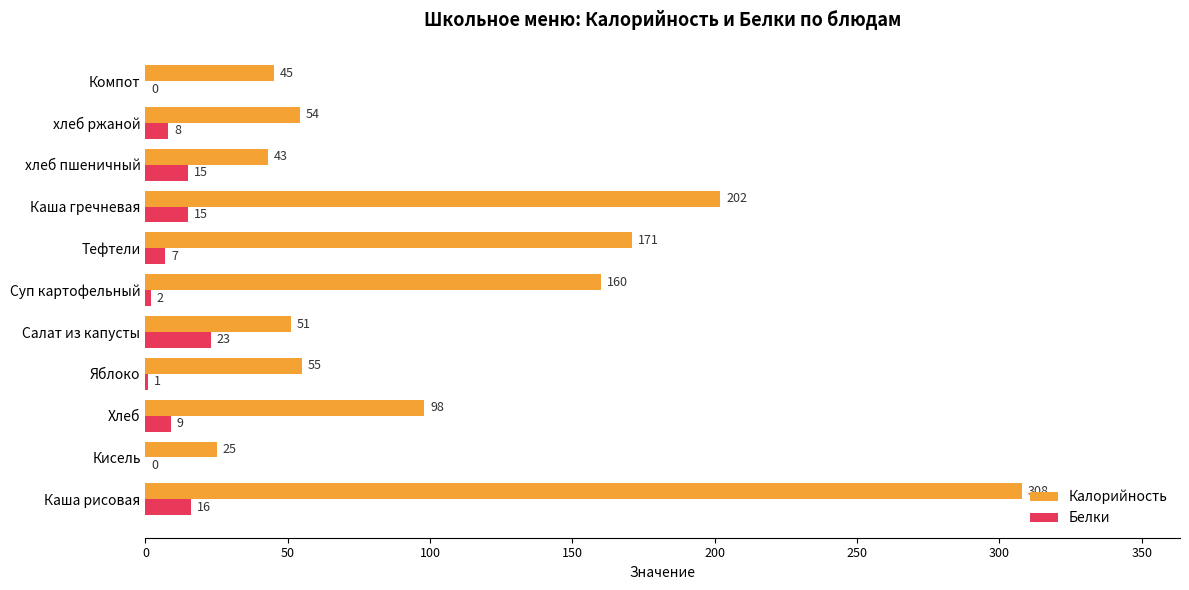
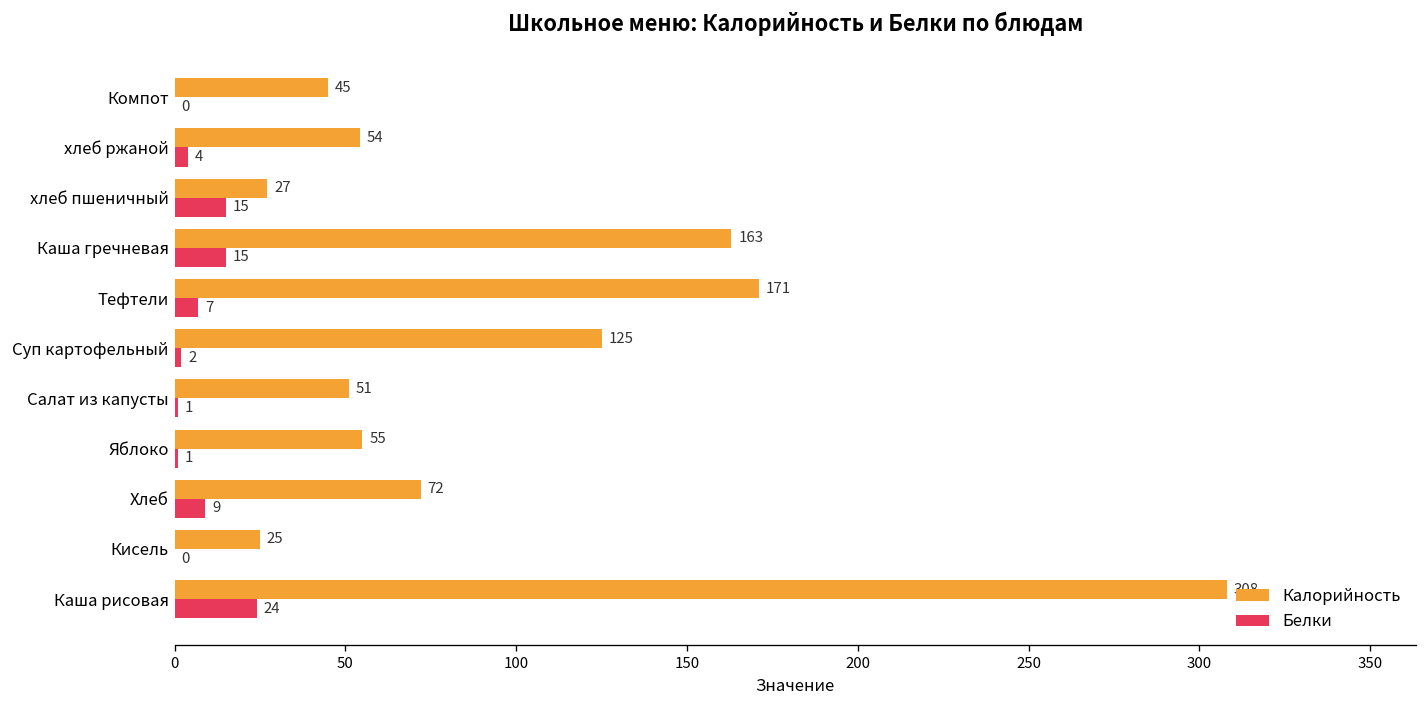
Белки, хлеб ржаной: 8 -> 4
Калорийность, хлеб пшеничный: 43 -> 27
Калорийность, Каша гречневая: 202 -> 163
Калорийность, Суп картофельный: 160 -> 125
Белки, Салат из капусты: 23 -> 1
Калорийность, Хлеб: 98 -> 72
Белки, Каша рисовая: 16 -> 24
